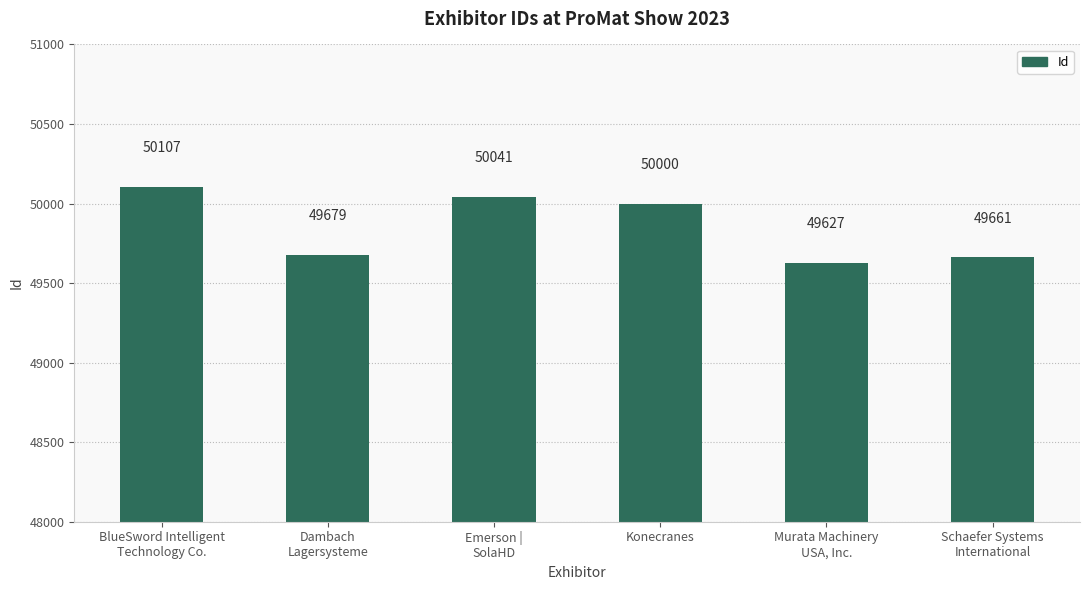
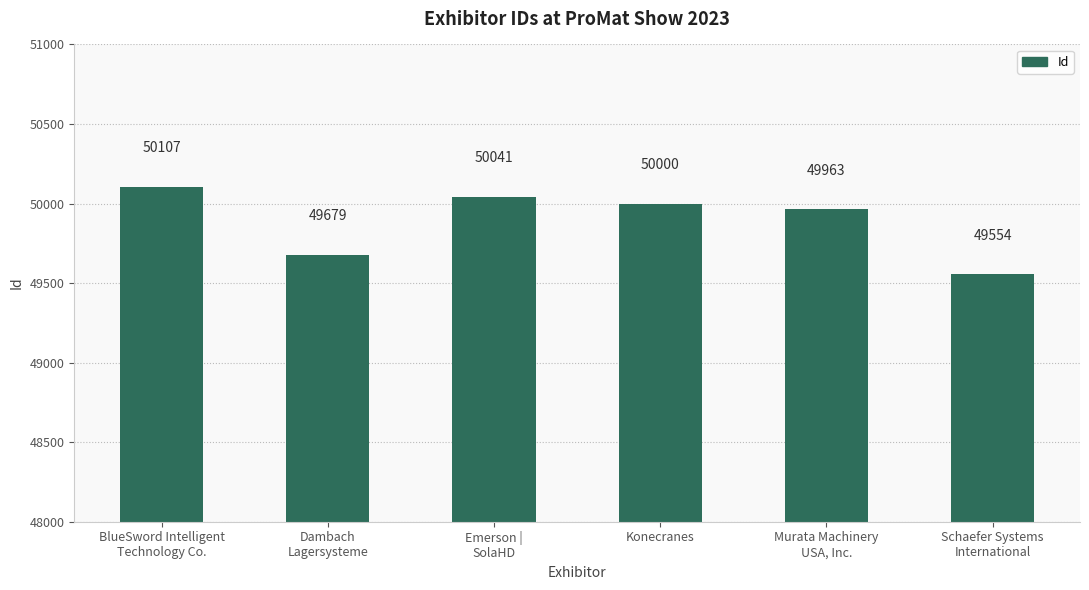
Murata Machinery USA, Inc.: 49627 -> 49963
Schaefer Systems International: 49661 -> 49554
